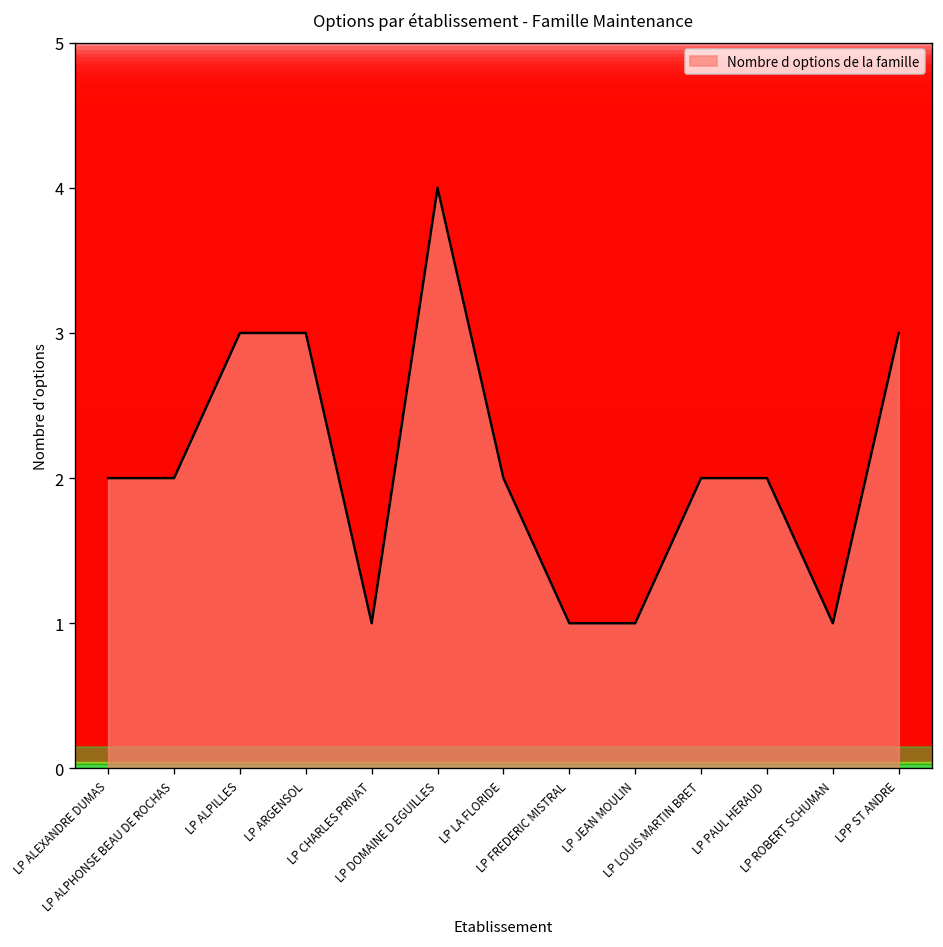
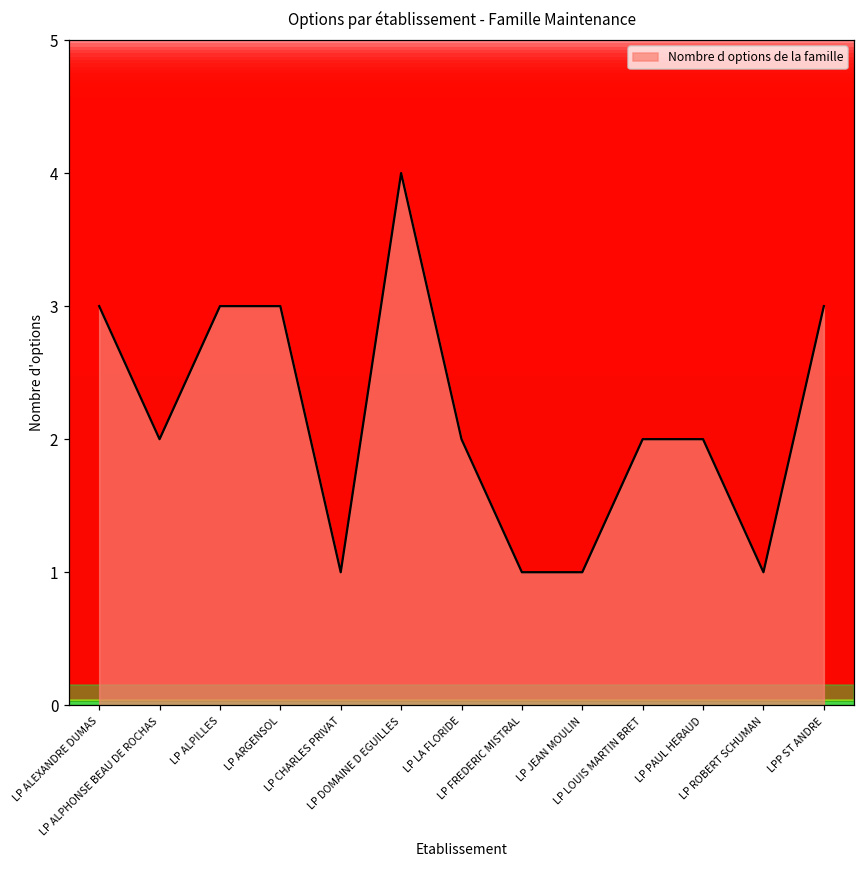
LP ALEXANDRE DUMAS: 2 -> 3
